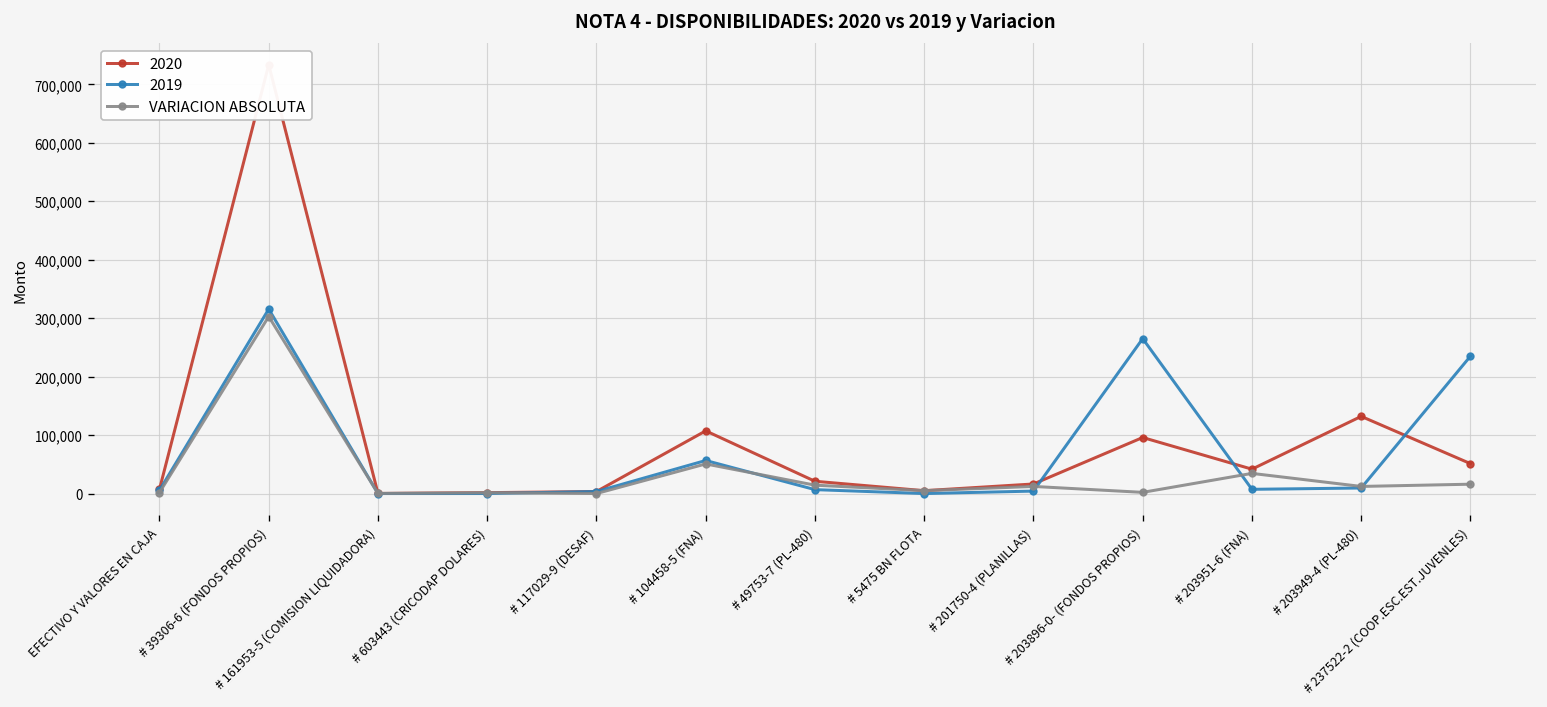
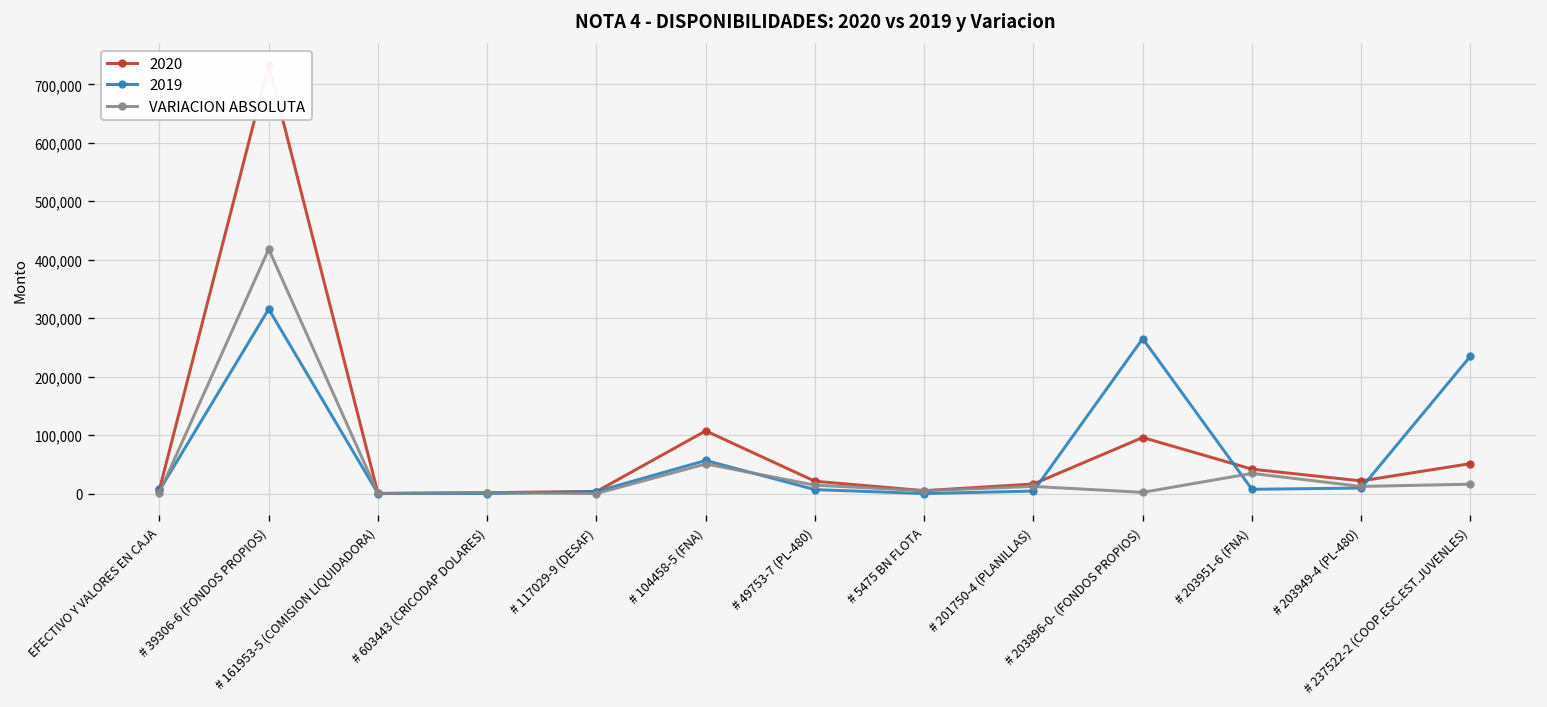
VARIACION ABSOLUTA, # 39306-6 (FONDOS PROPIOS): 300,000 -> 420,000
2020, # 203949-4 (PL-480): 130,000 -> 20,000
